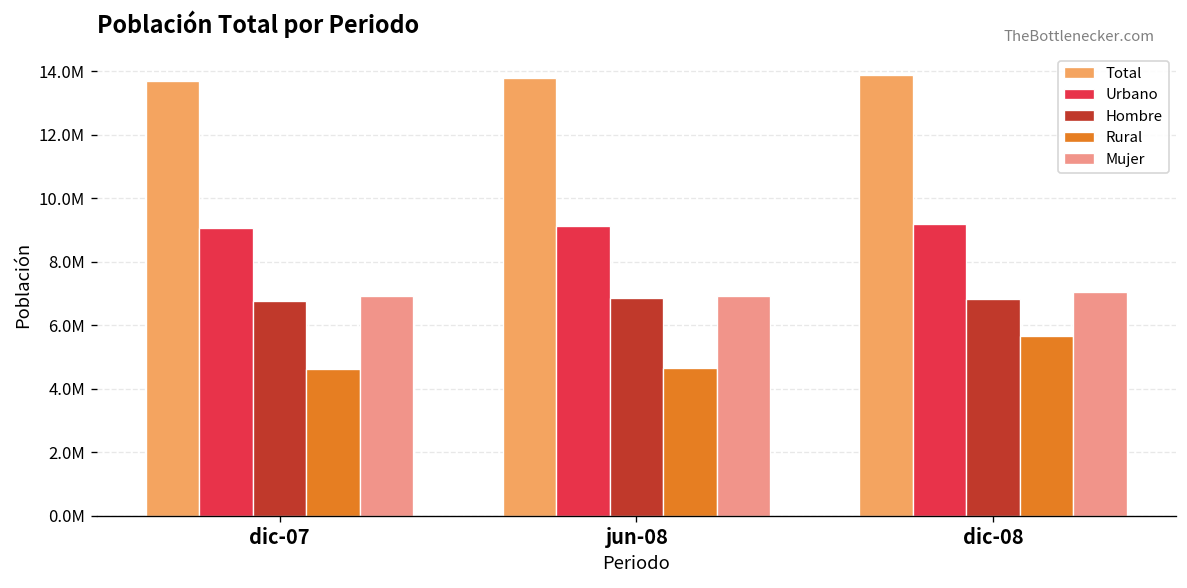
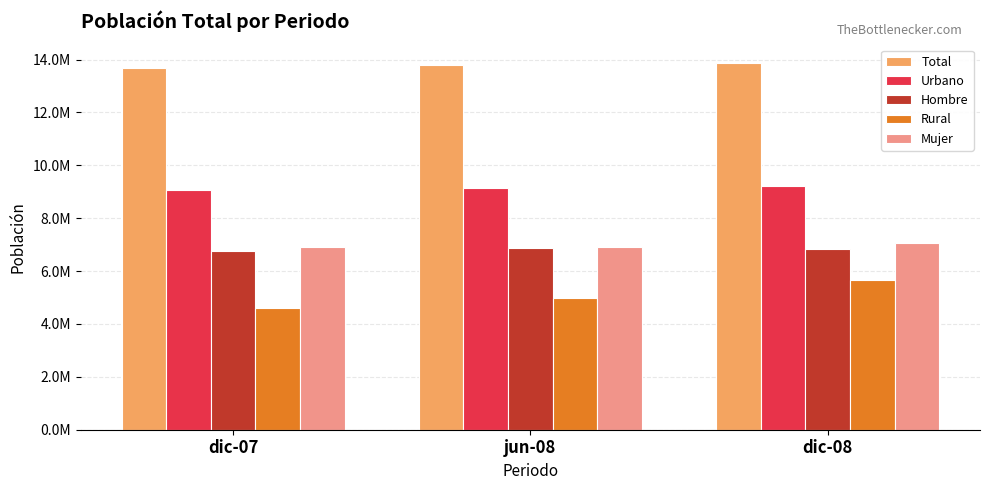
Rural, jun-08: 4700000 -> 5000000
